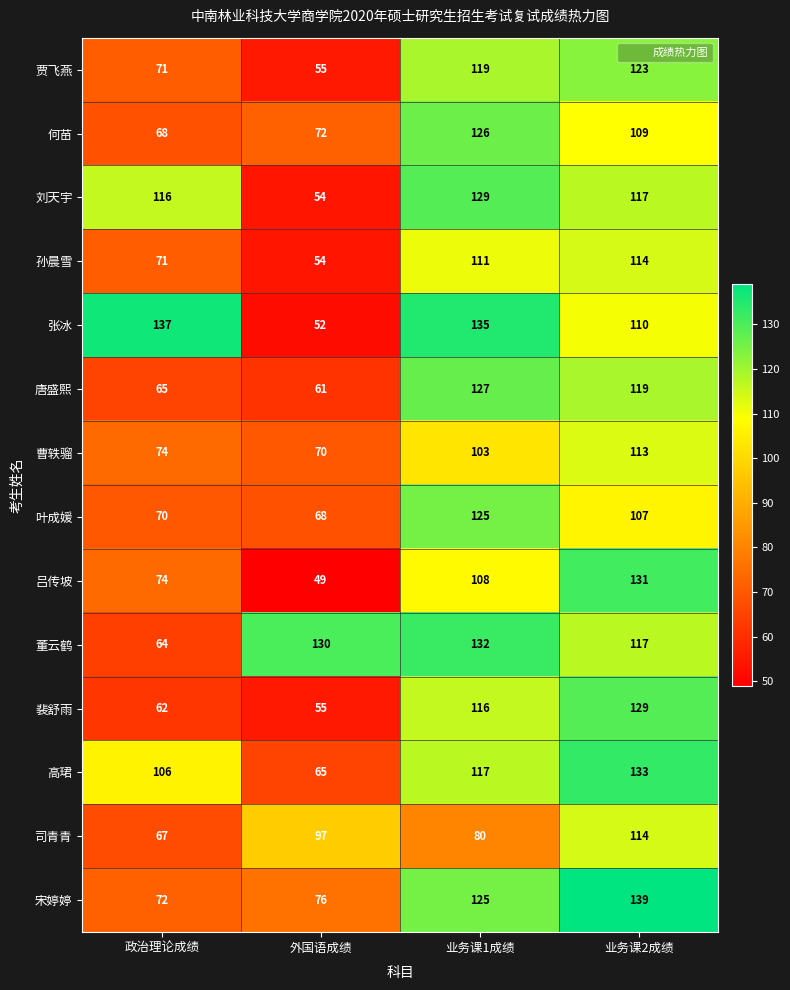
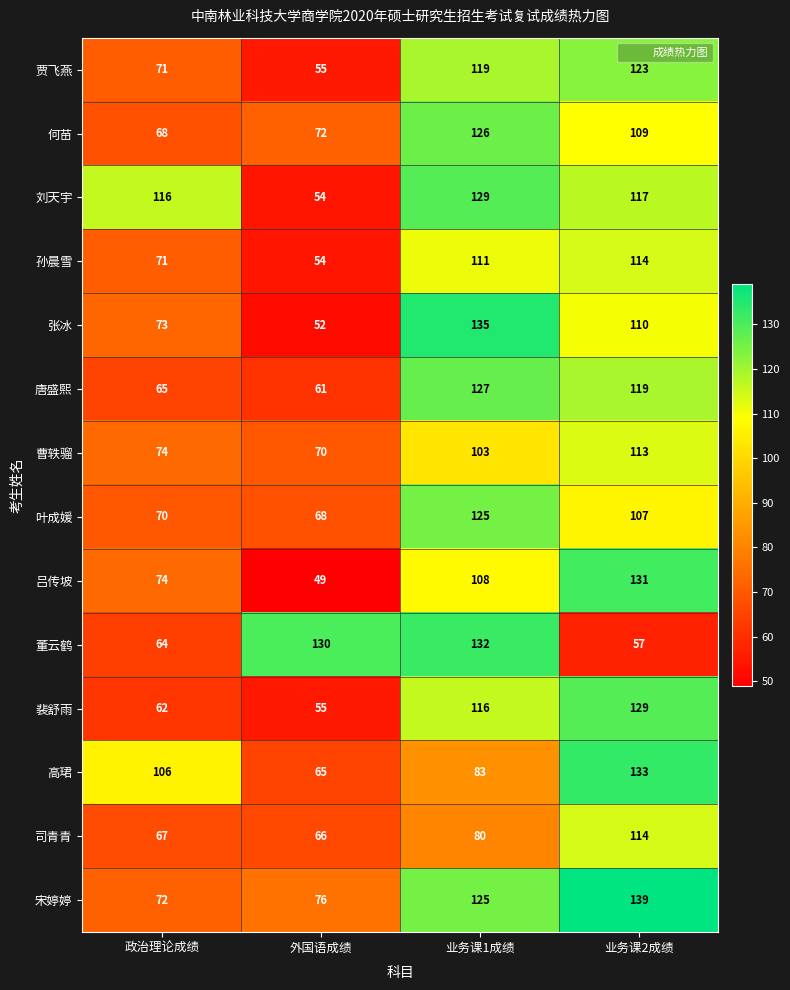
张冰, 政治理论成绩: 137 -> 73
董云鹤, 业务课2成绩: 117 -> 57
高珺, 业务课1成绩: 117 -> 83
司青青, 外国语成绩: 97 -> 66
